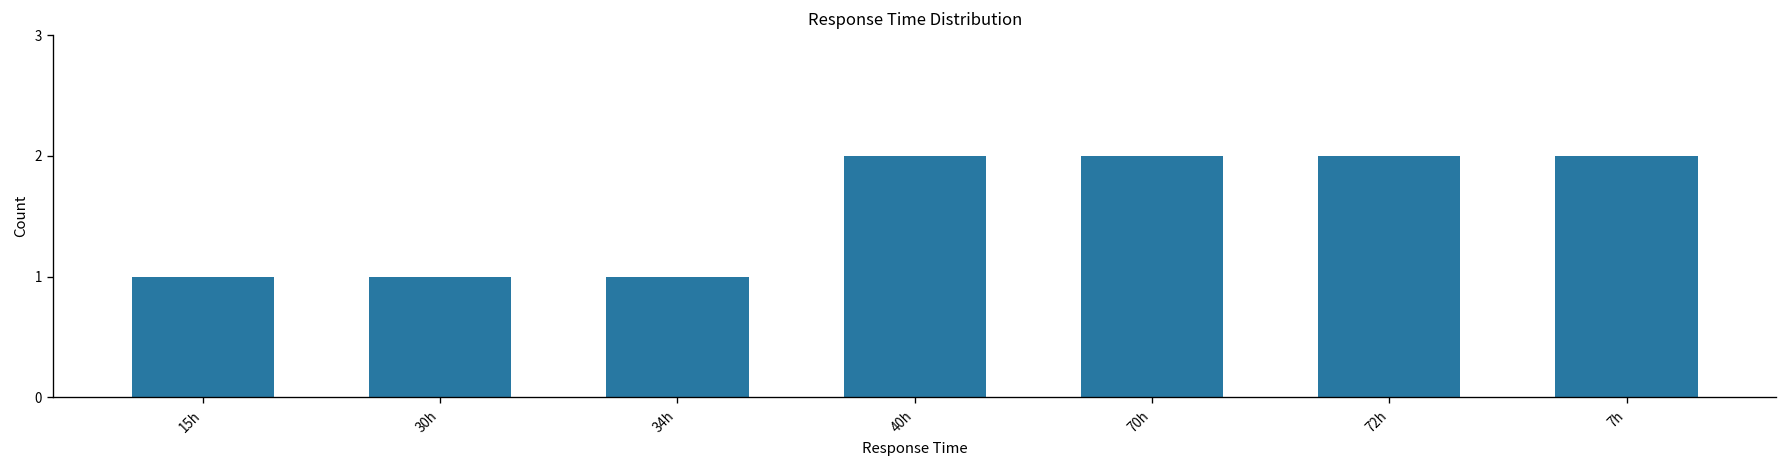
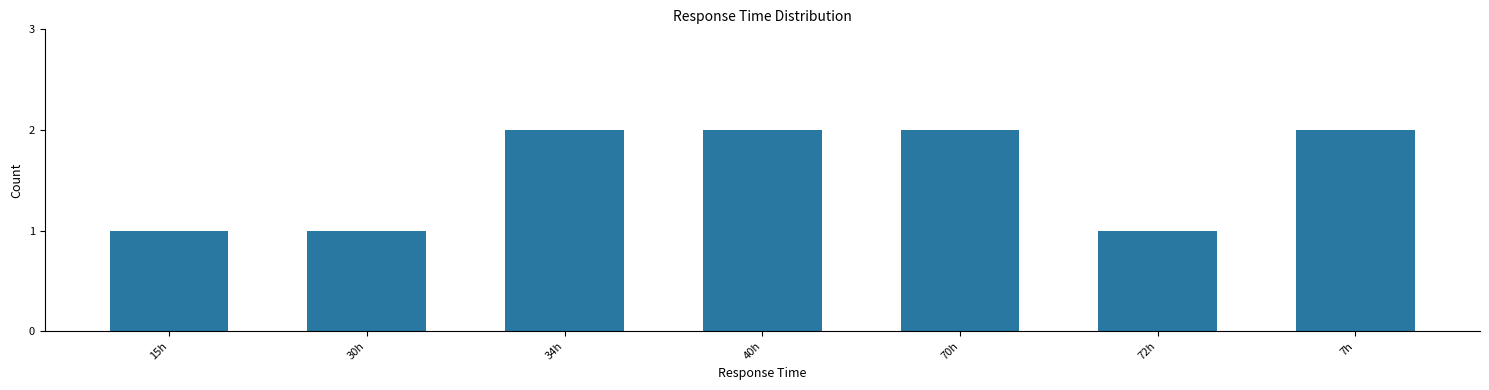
34h: 1 -> 2
72h: 2 -> 1
